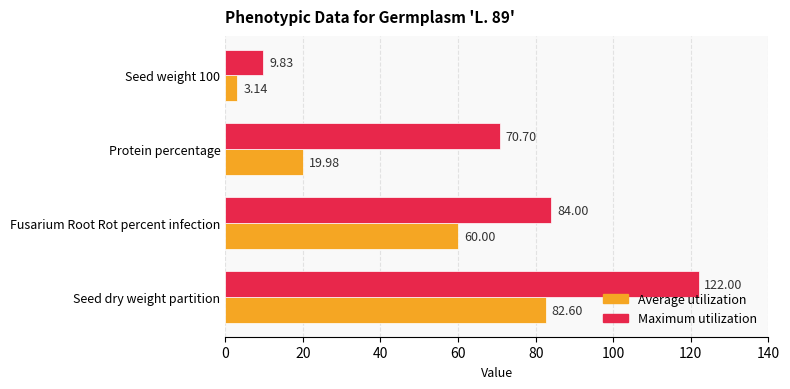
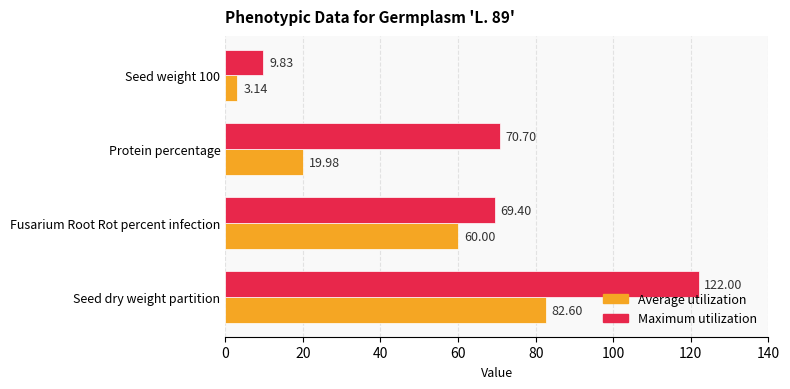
Maximum utilization, Fusarium Root Rot percent infection: 84.00 -> 69.40
